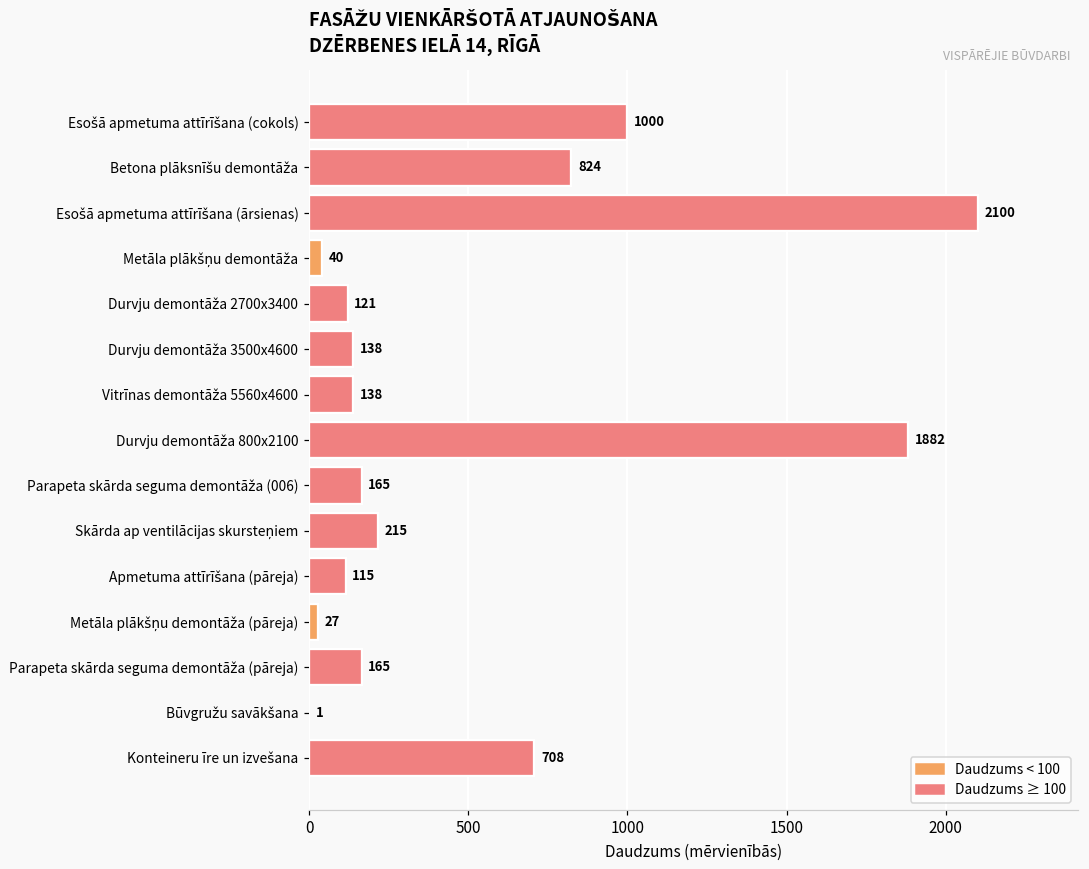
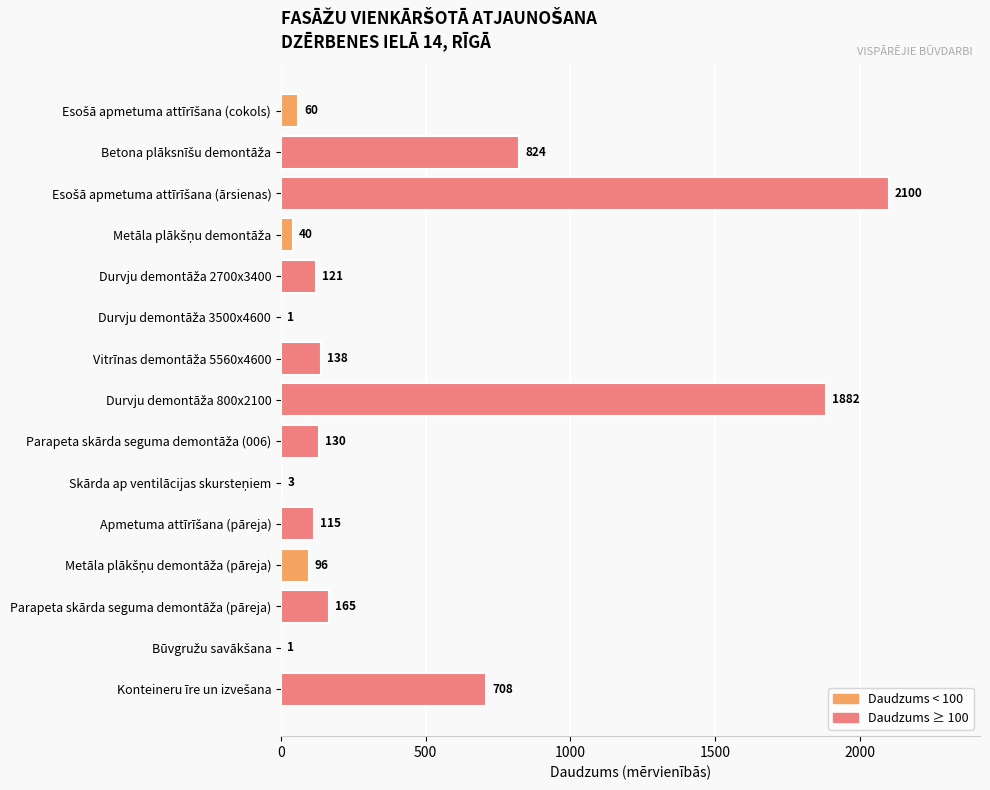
Esošā apmetuma attīrīšana (cokols): 1000 -> 60
Durvju demontāža 3500x4600: 138 -> 1
Parapeta skārda seguma demontāža (006): 165 -> 130
Skārda ap ventilācijas skursteņiem: 215 -> 3
Metāla plākšņu demontāža (pāreja): 27 -> 96
